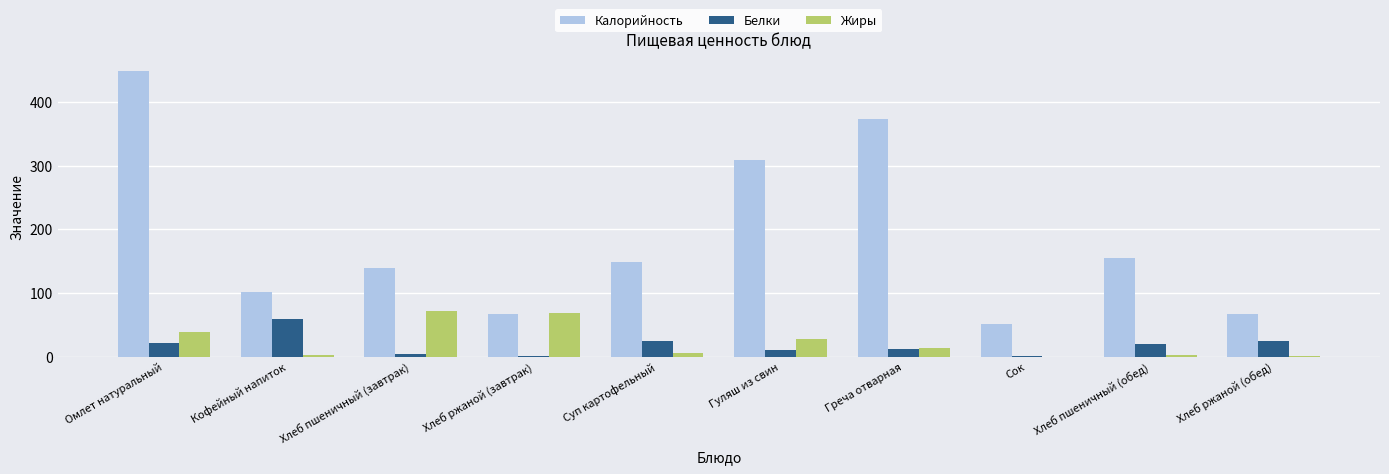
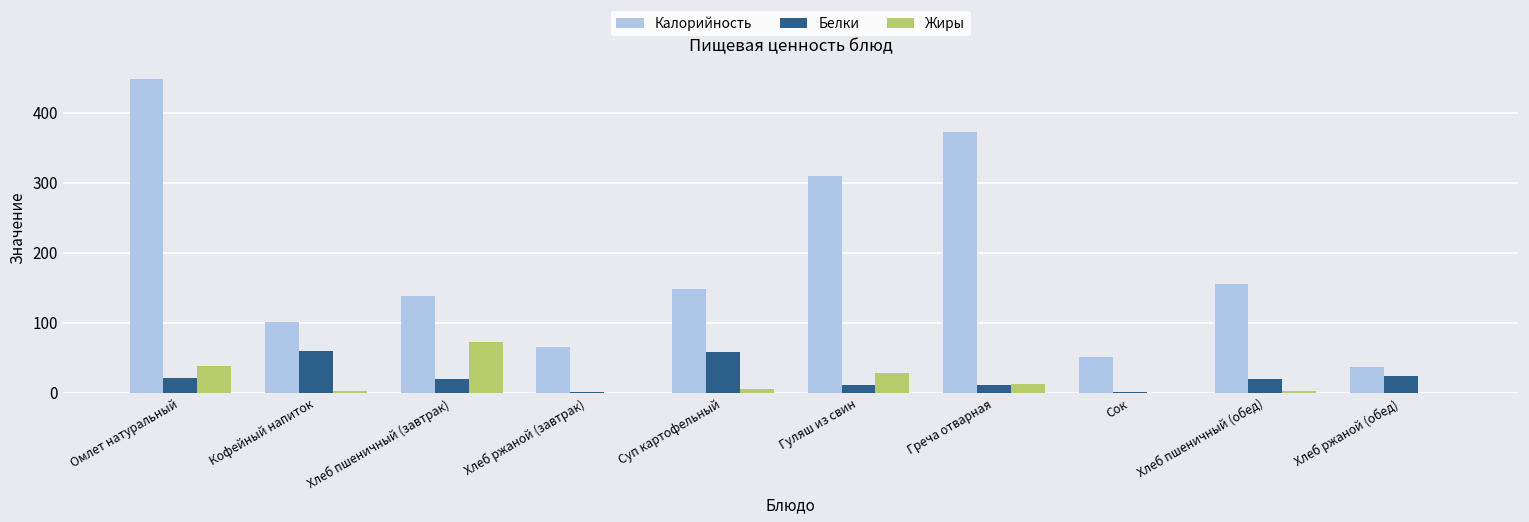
Белки, Хлеб пшеничный (завтрак): 0 -> 20
Жиры, Хлеб ржаной (завтрак): 70 -> 0
Белки, Суп картофельный: 30 -> 60
Калорийность, Хлеб ржаной (обед): 70 -> 40
